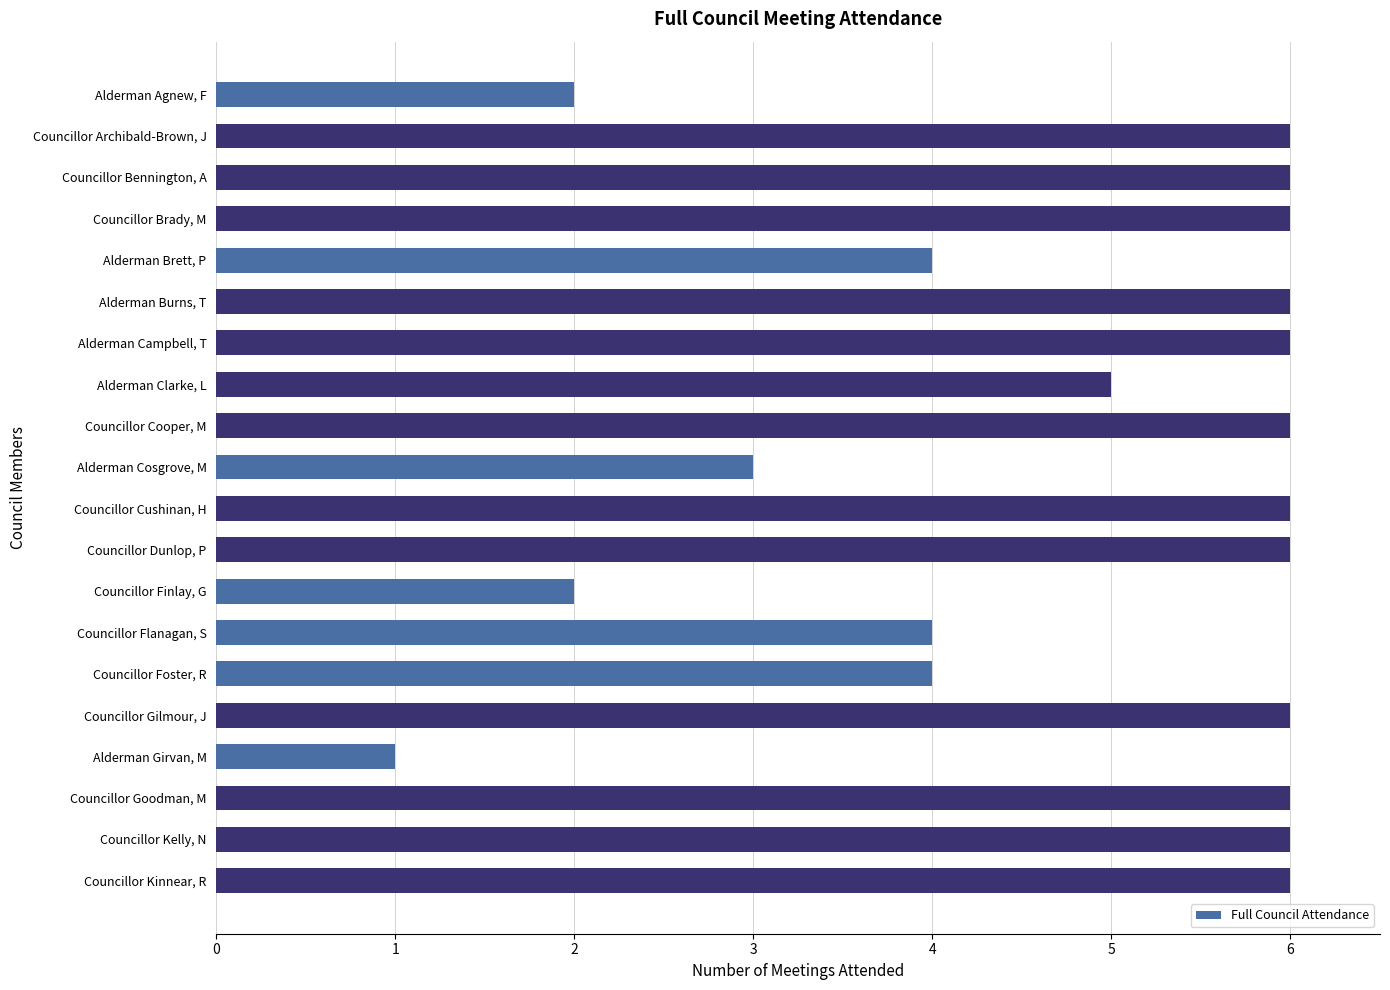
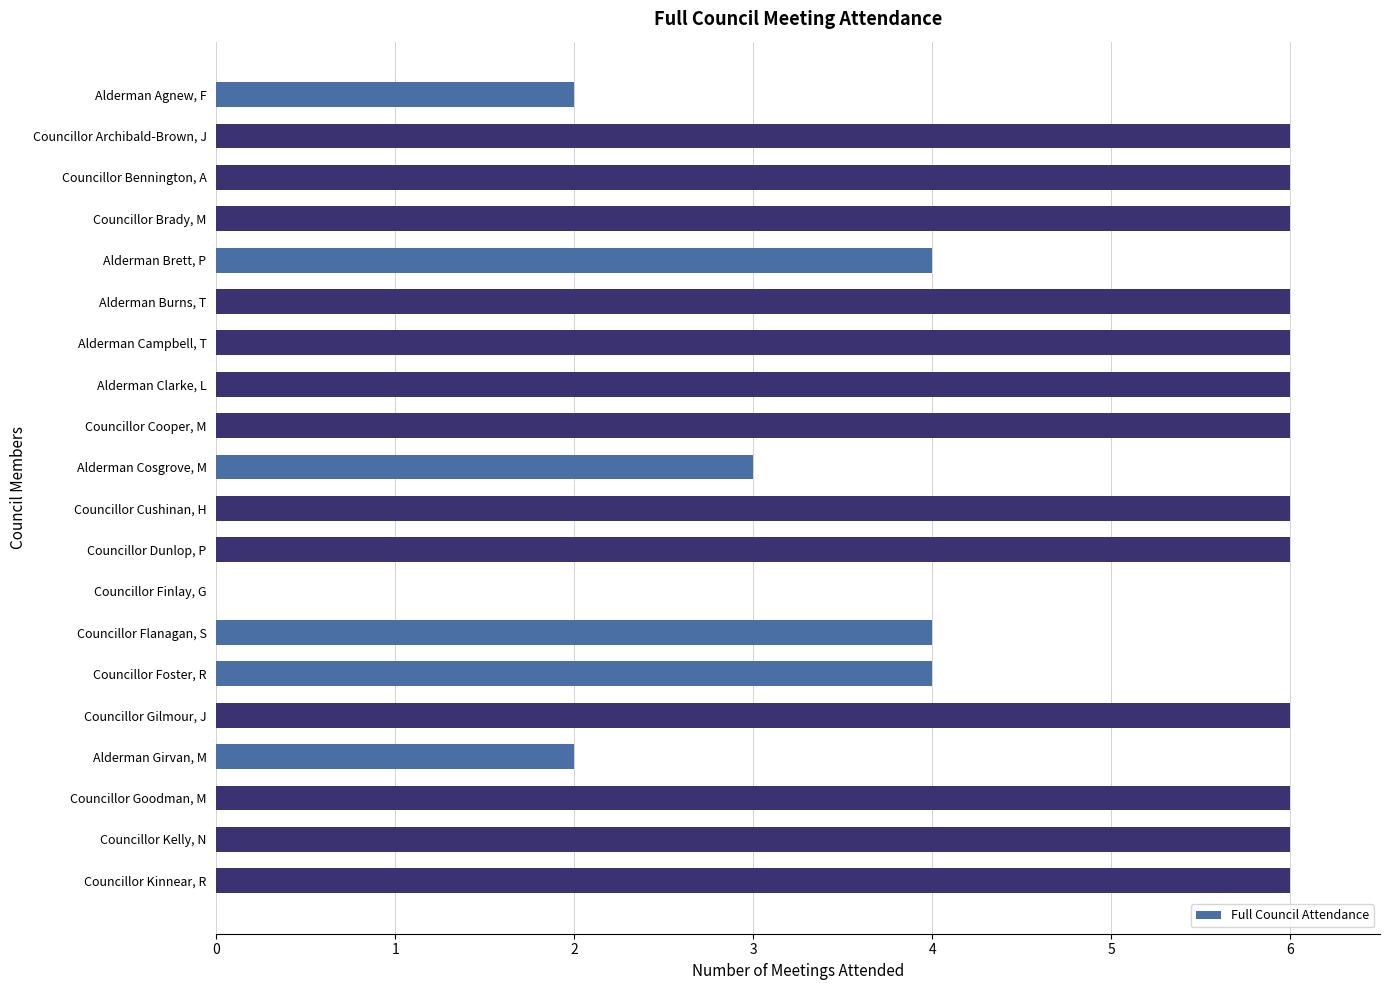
Alderman Clarke, L: 5 -> 6
Councillor Finlay, G: 2 -> 0
Alderman Girvan, M: 1 -> 2
